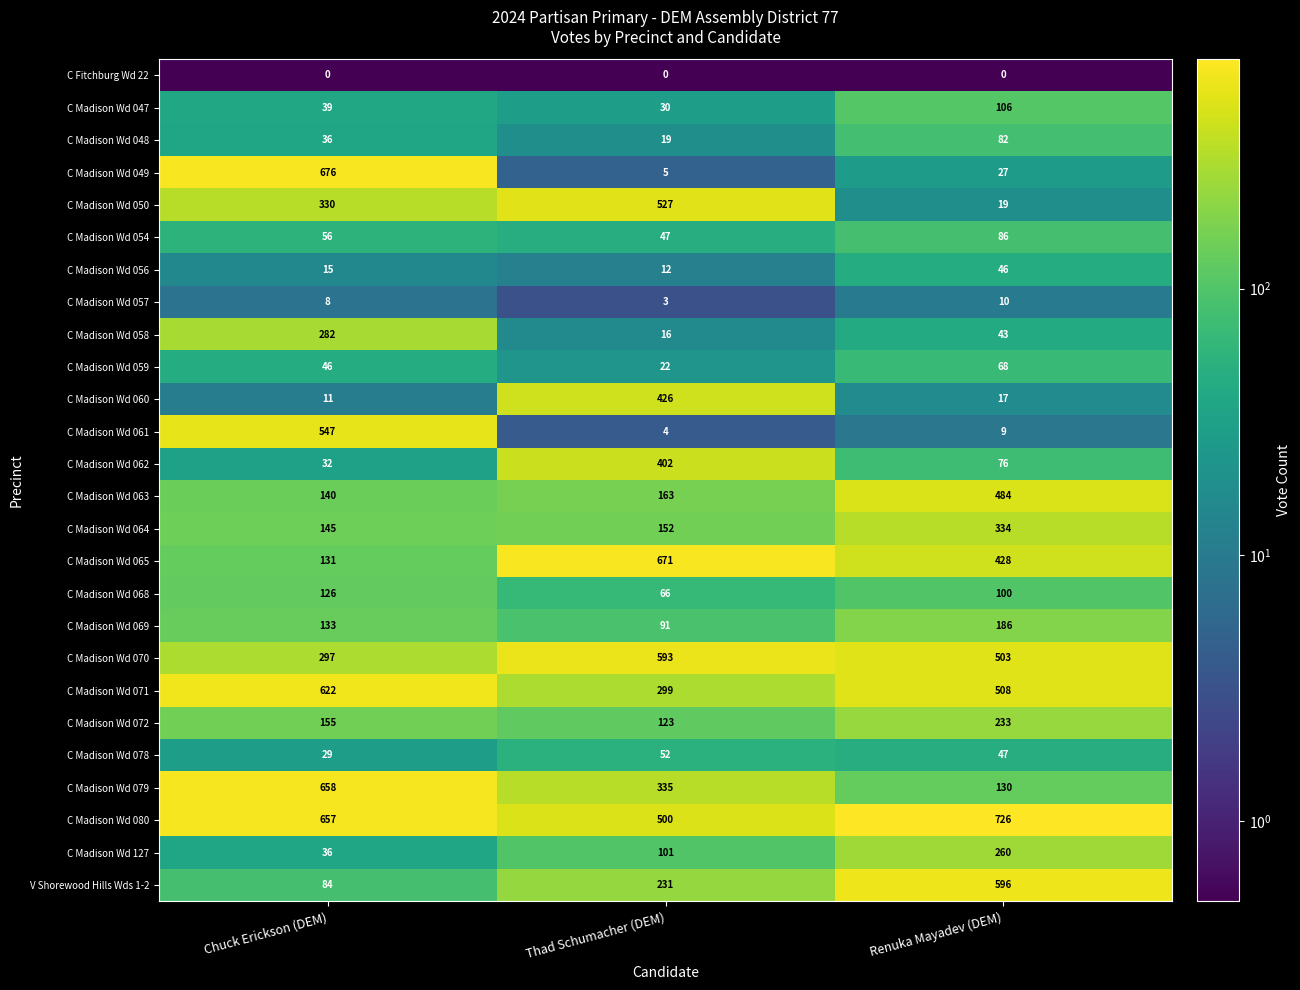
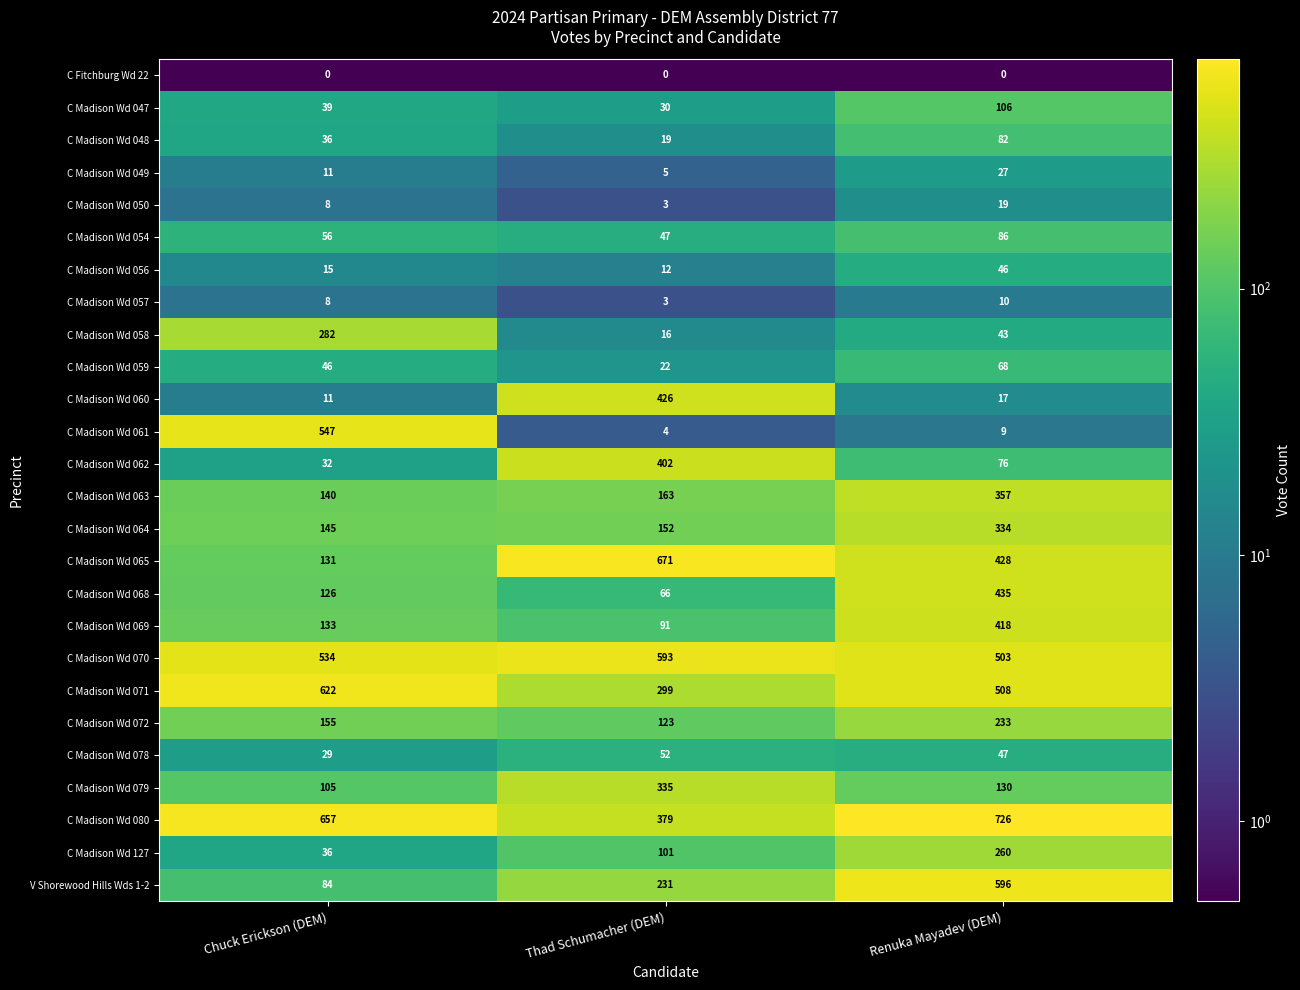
C Madison Wd 049, Chuck Erickson (DEM): 676 -> 11
C Madison Wd 050, Chuck Erickson (DEM): 330 -> 8
C Madison Wd 050, Thad Schumacher (DEM): 527 -> 3
C Madison Wd 063, Renuka Mayadev (DEM): 484 -> 357
C Madison Wd 068, Renuka Mayadev (DEM): 100 -> 435
C Madison Wd 069, Renuka Mayadev (DEM): 186 -> 418
C Madison Wd 070, Chuck Erickson (DEM): 297 -> 534
C Madison Wd 079, Chuck Erickson (DEM): 658 -> 105
C Madison Wd 080, Thad Schumacher (DEM): 500 -> 379
